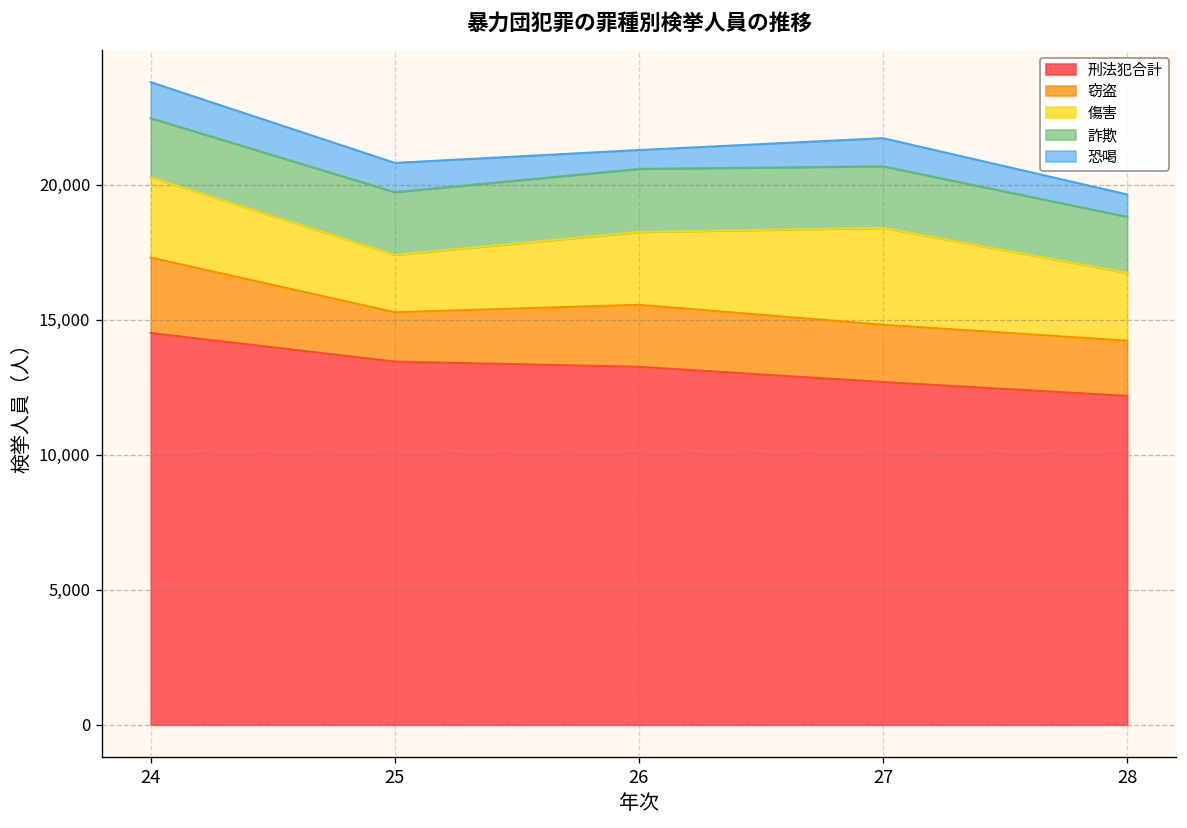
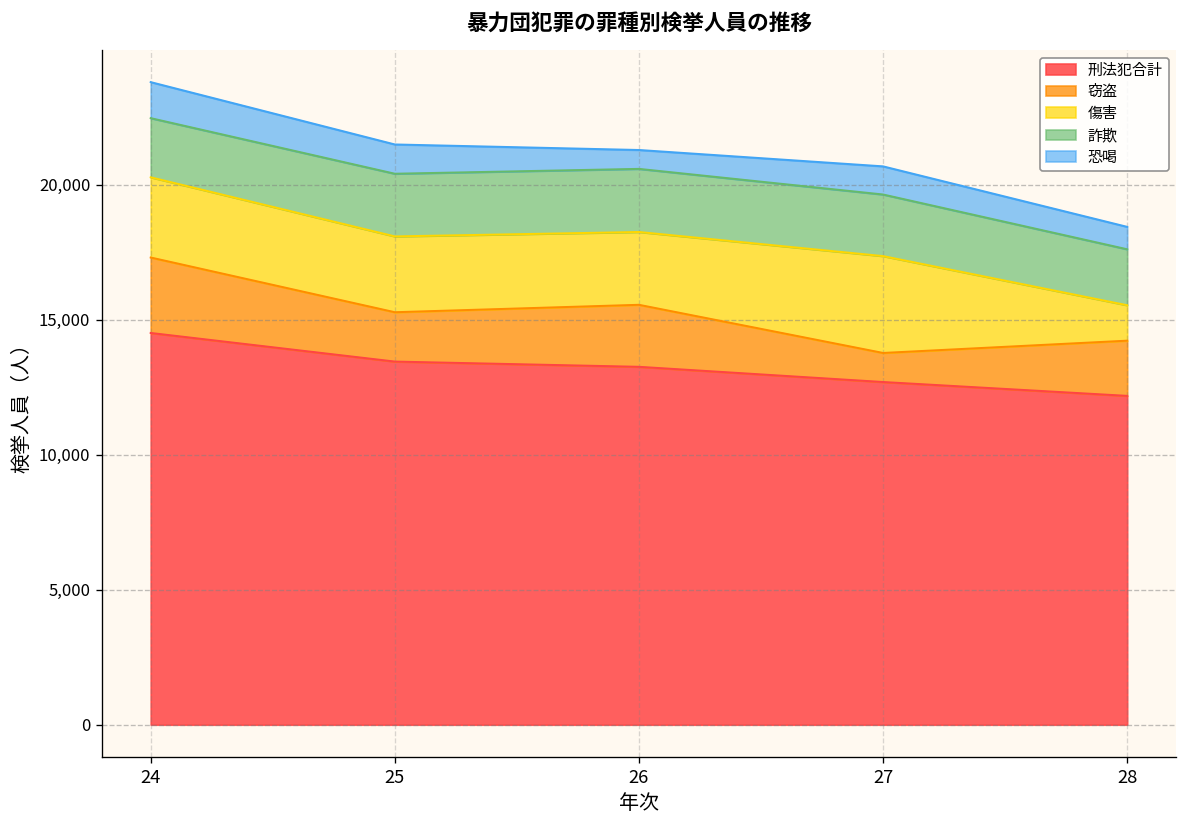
傷害, 25: 2,100 -> 2,800
窃盗, 27: 2,100 -> 1,100
傷害, 28: 2,500 -> 1,300
